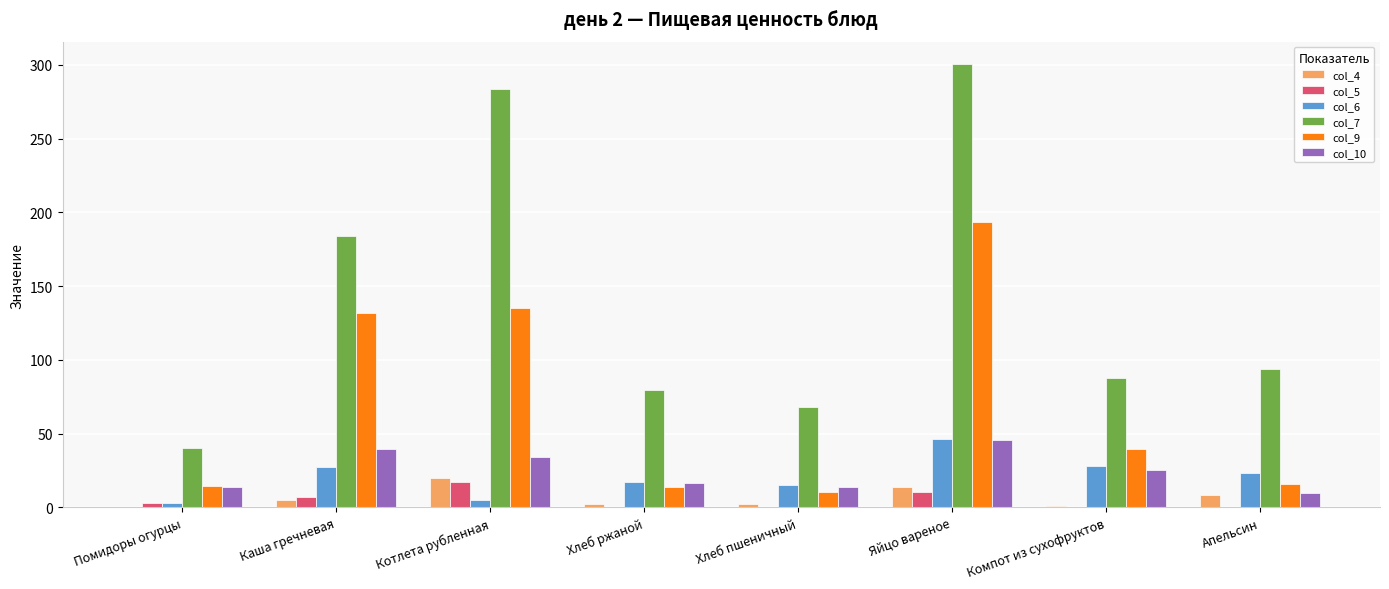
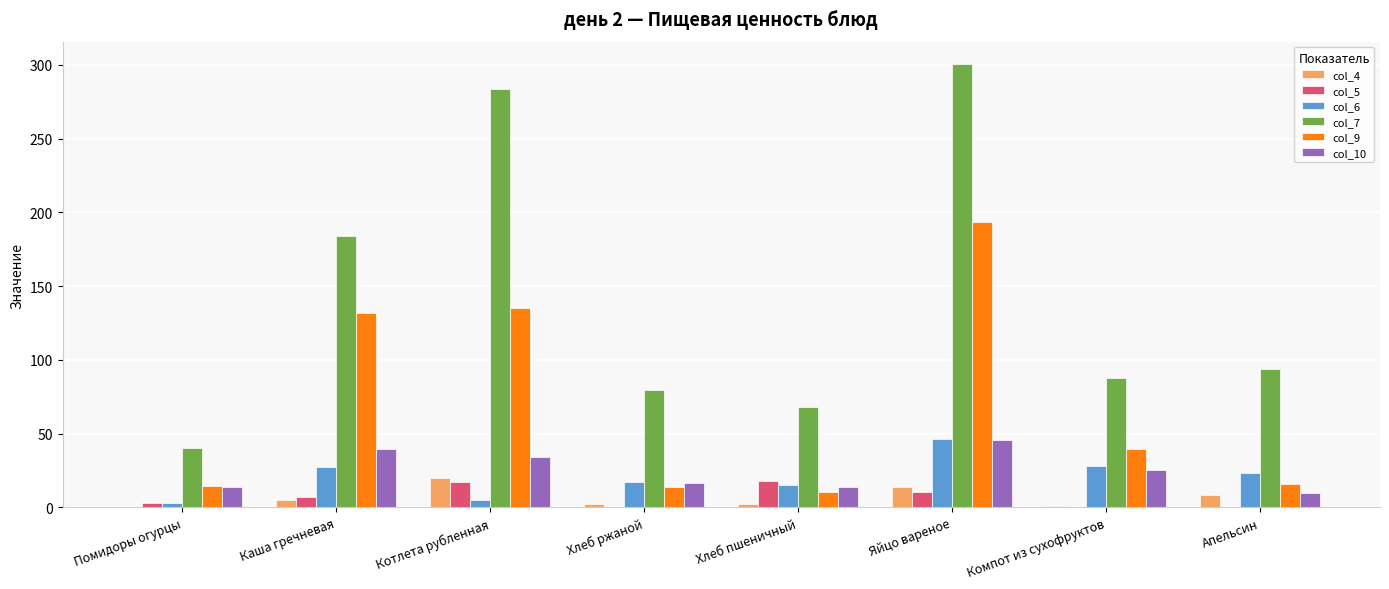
col_5, Хлеб пшеничный: 0 -> 18
